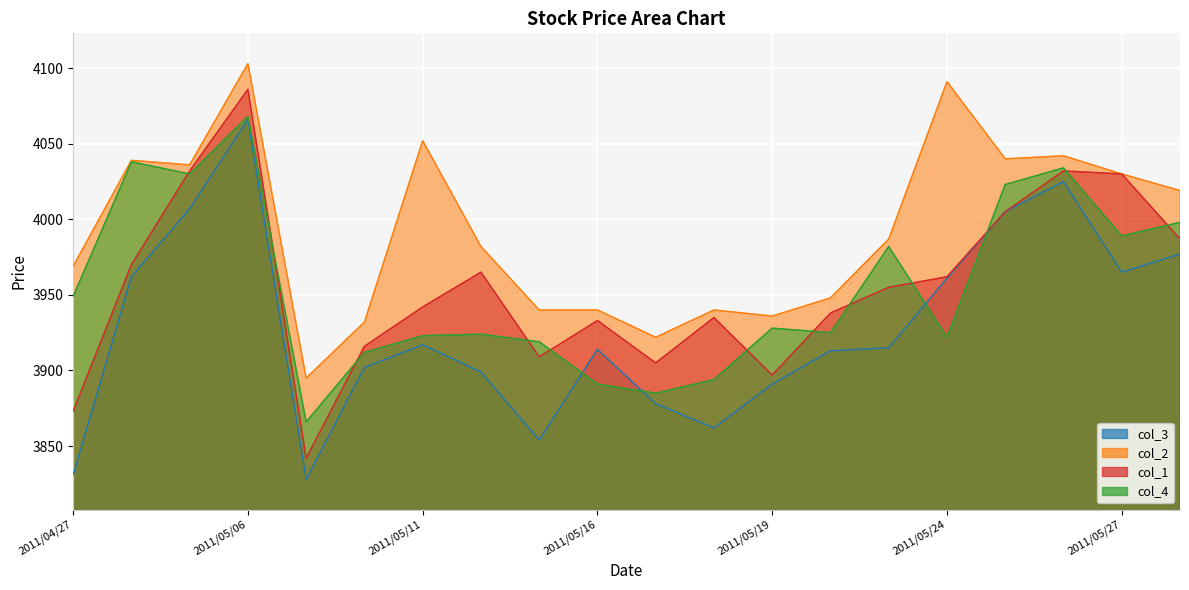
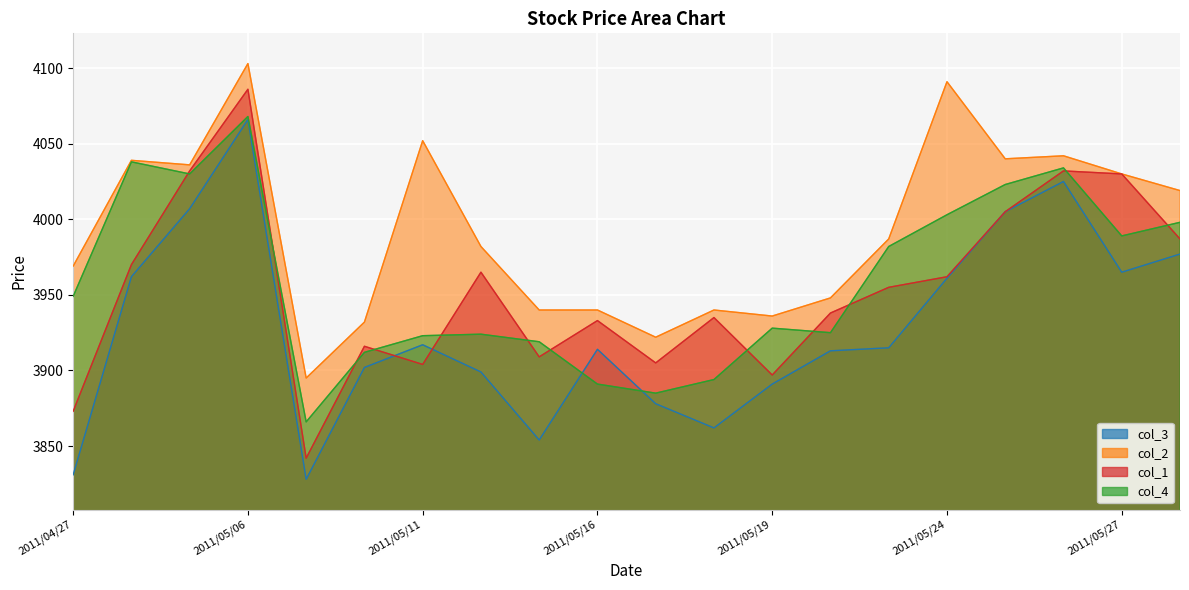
col_1, 2011/05/11: 3942 -> 3904
col_4, 2011/05/24: 3922 -> 4003
